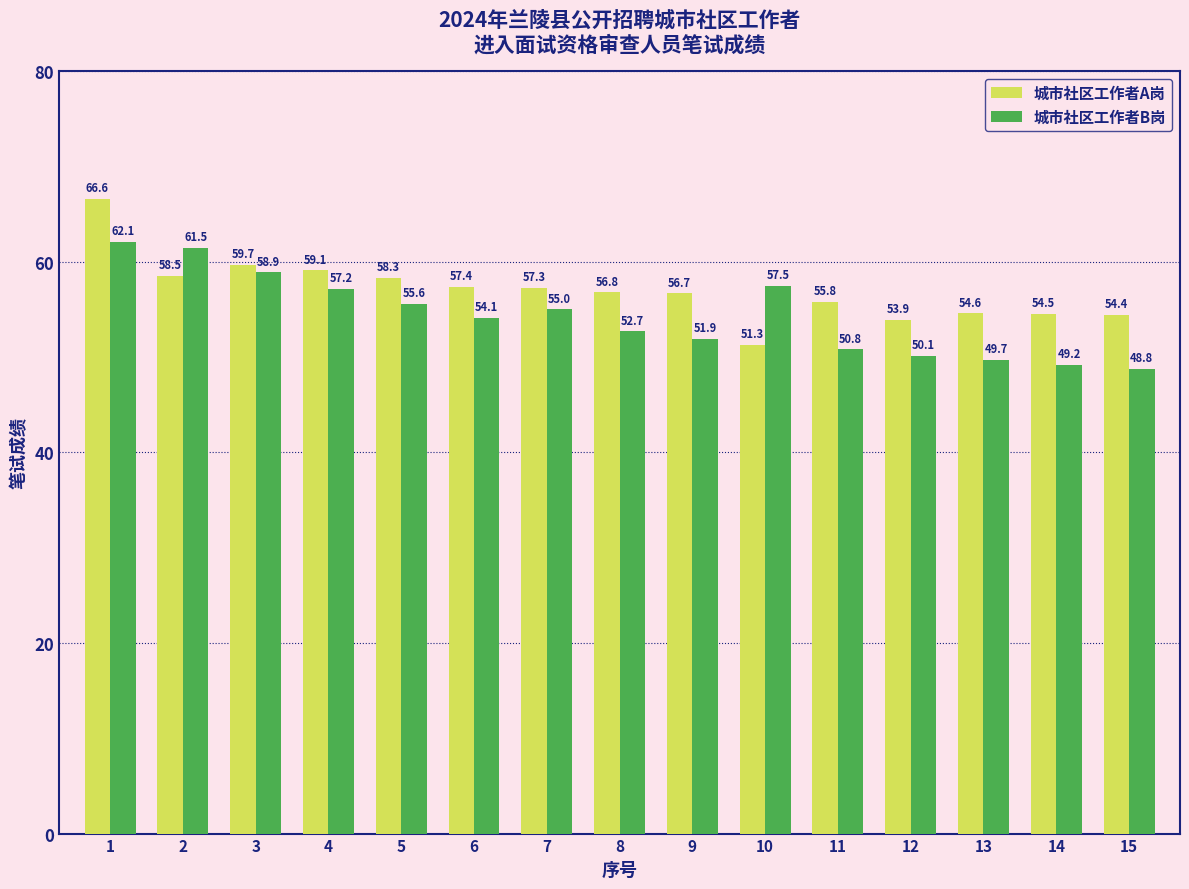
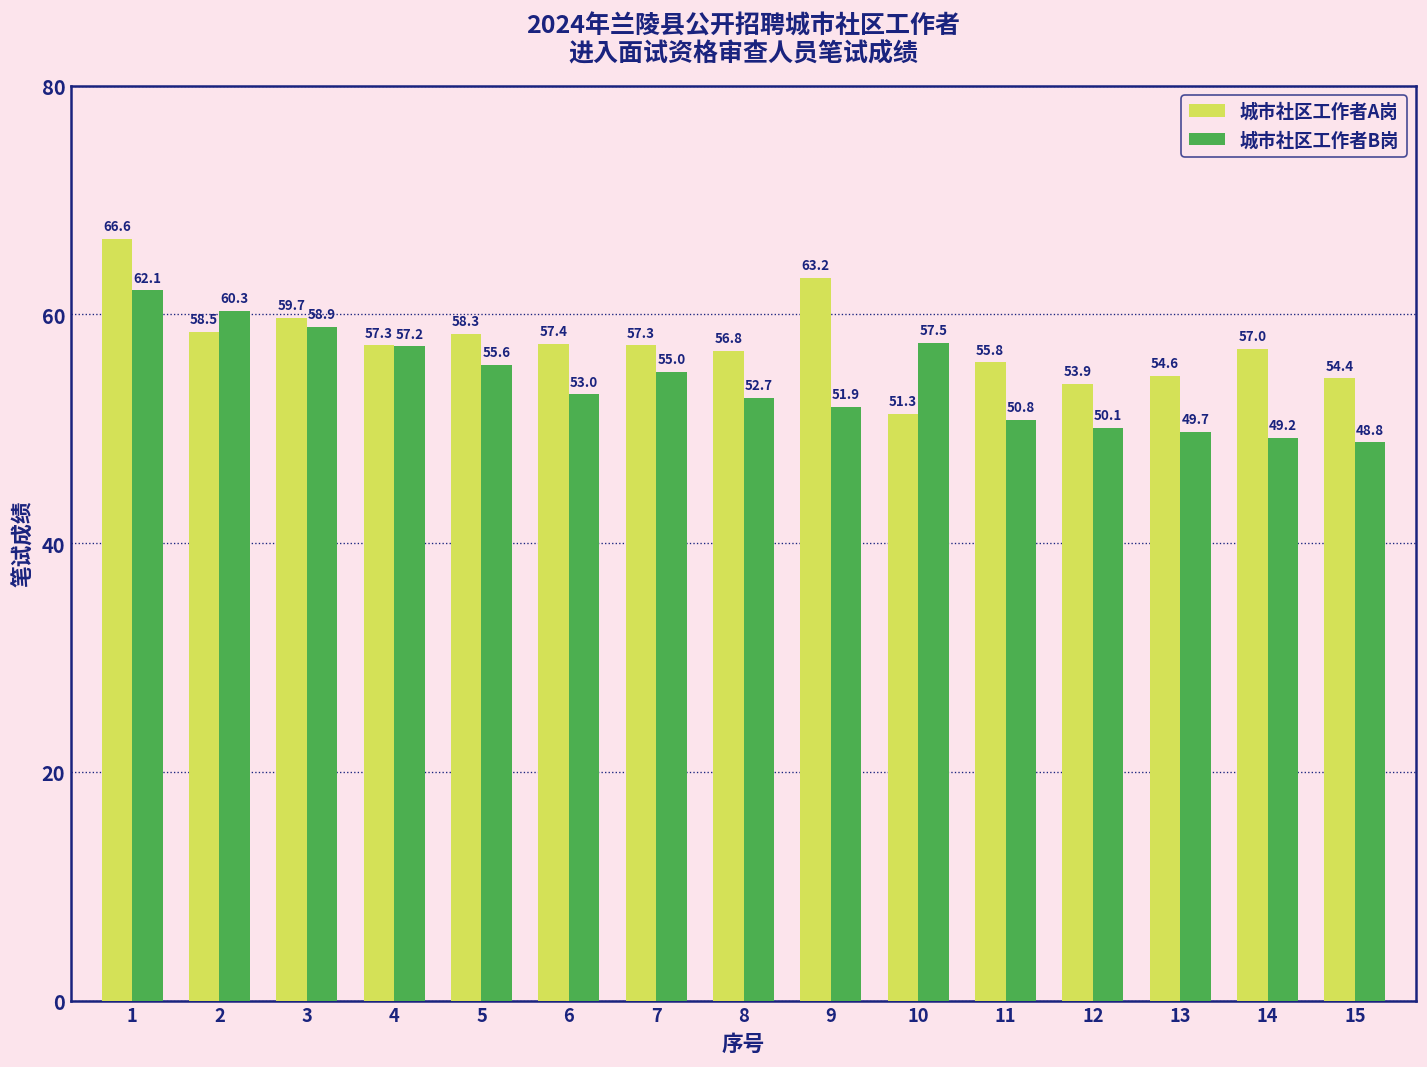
城市社区工作者B岗, 2: 61.5 -> 60.3
城市社区工作者A岗, 4: 59.1 -> 57.3
城市社区工作者B岗, 6: 54.1 -> 53.0
城市社区工作者A岗, 9: 56.7 -> 63.2
城市社区工作者A岗, 14: 54.5 -> 57.0
